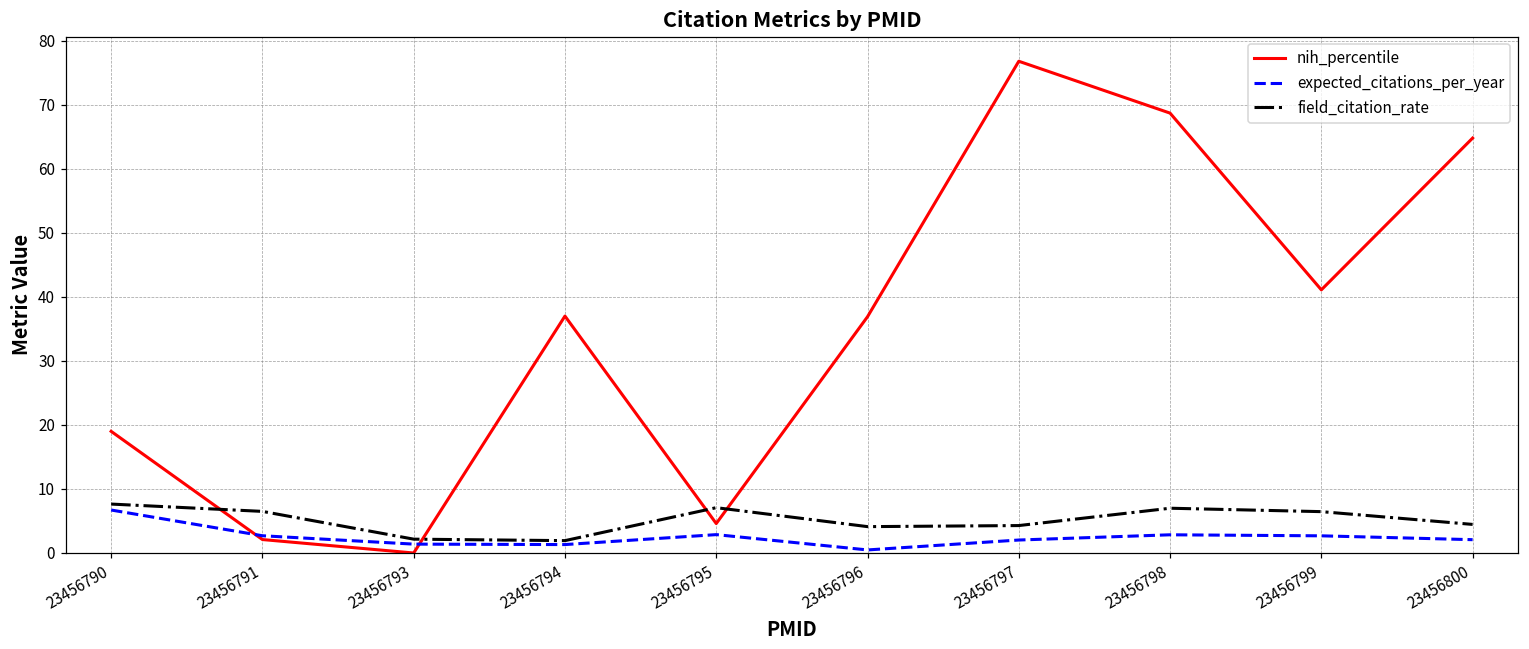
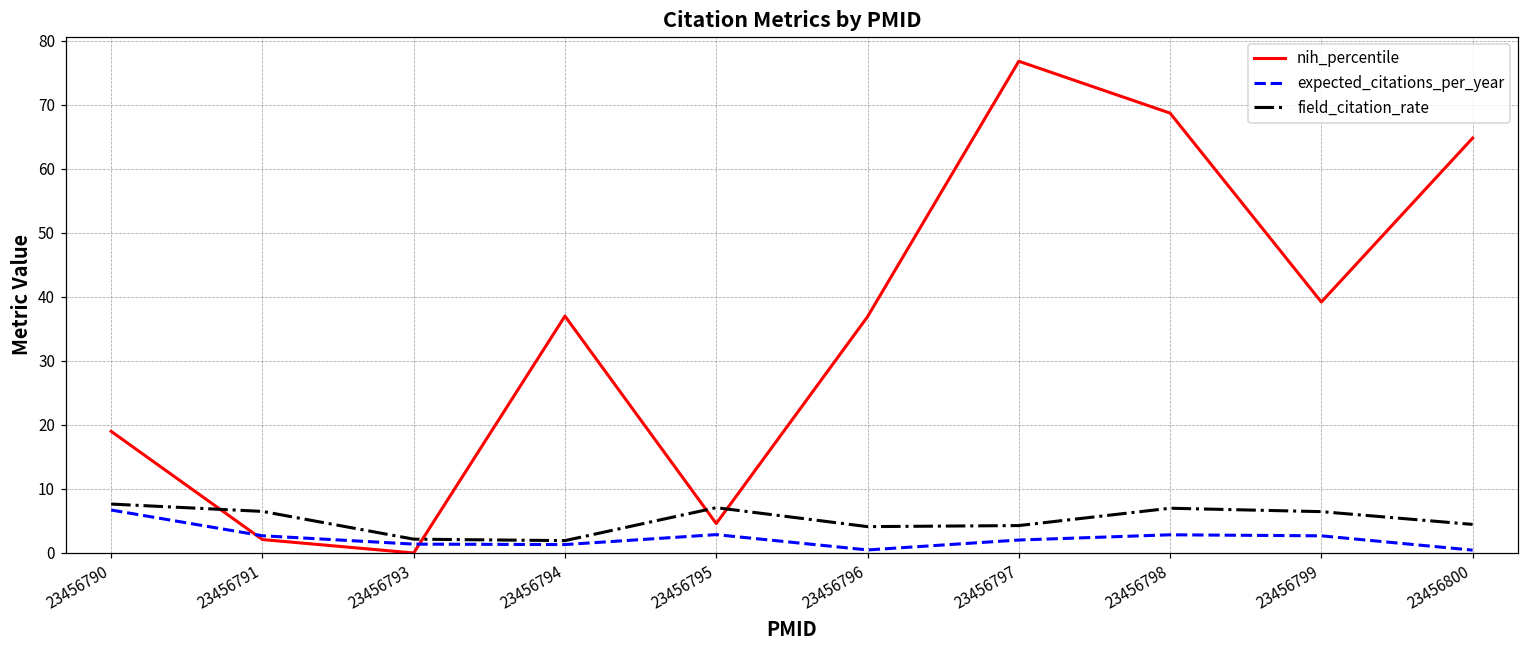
nih_percentile, 23456799: 41 -> 39
expected_citations_per_year, 23456800: 2 -> 0
